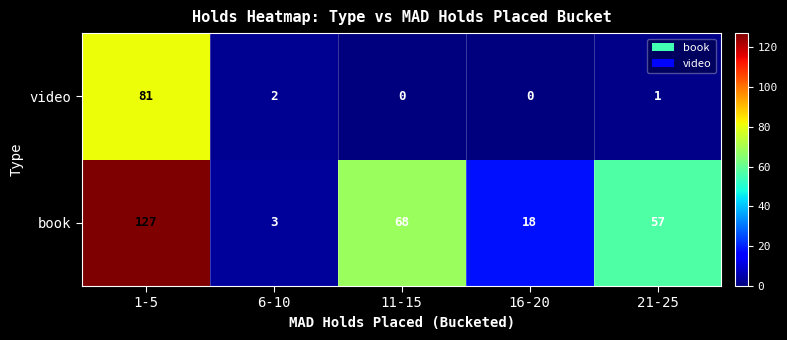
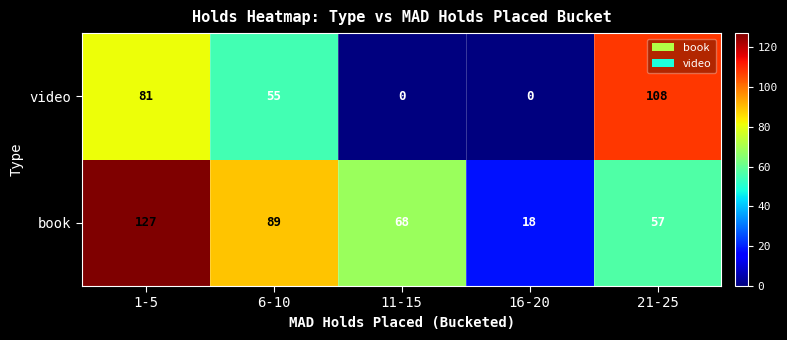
video, 6-10: 2 -> 55
video, 21-25: 1 -> 108
book, 6-10: 3 -> 89
